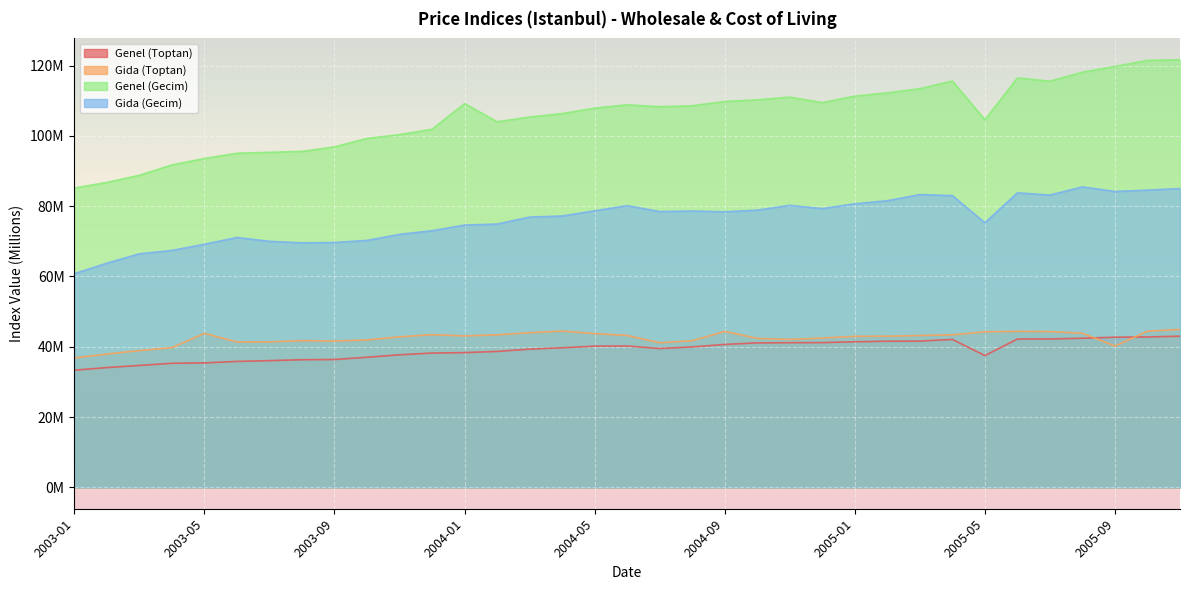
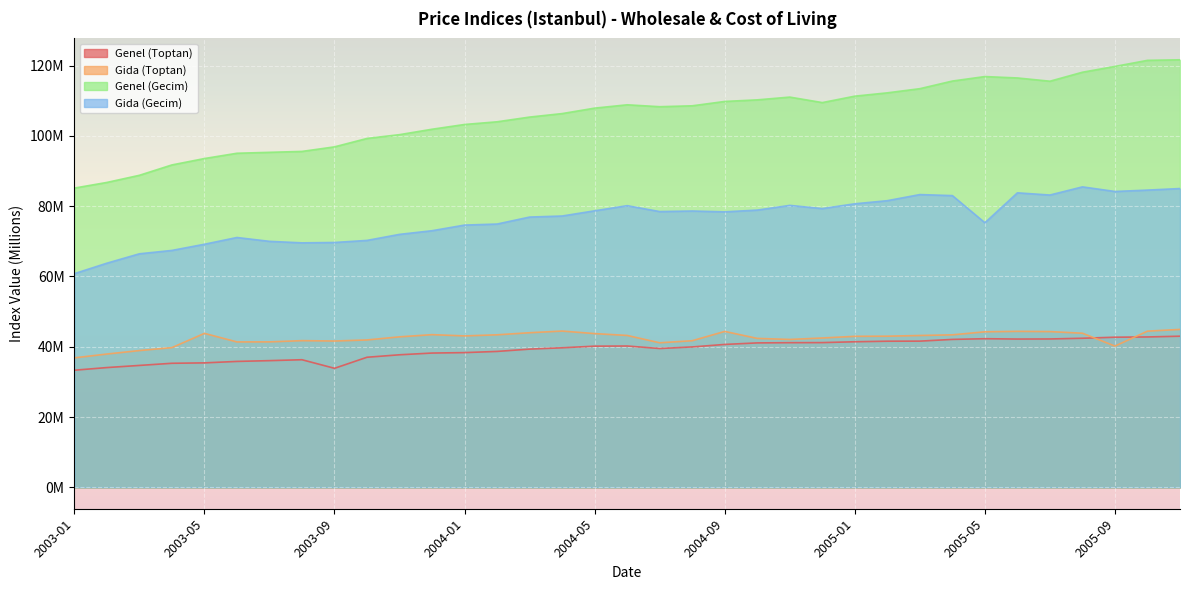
Genel (Toptan), 2003-09: 36000000 -> 34000000
Genel (Gecim), 2004-01: 109000000 -> 103000000
Genel (Toptan), 2005-05: 37000000 -> 42000000
Genel (Gecim), 2005-05: 105000000 -> 117000000
